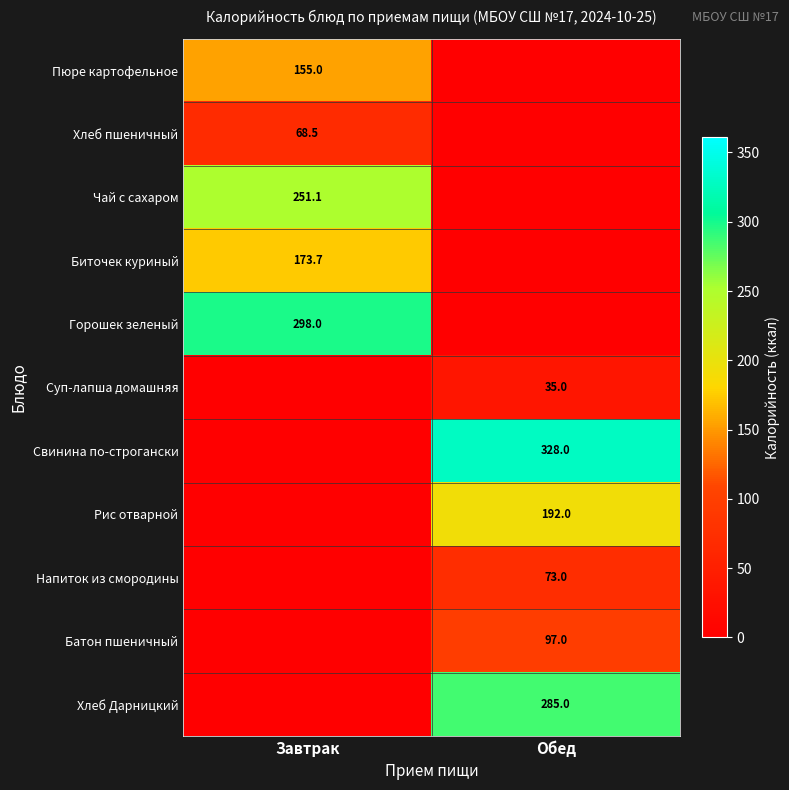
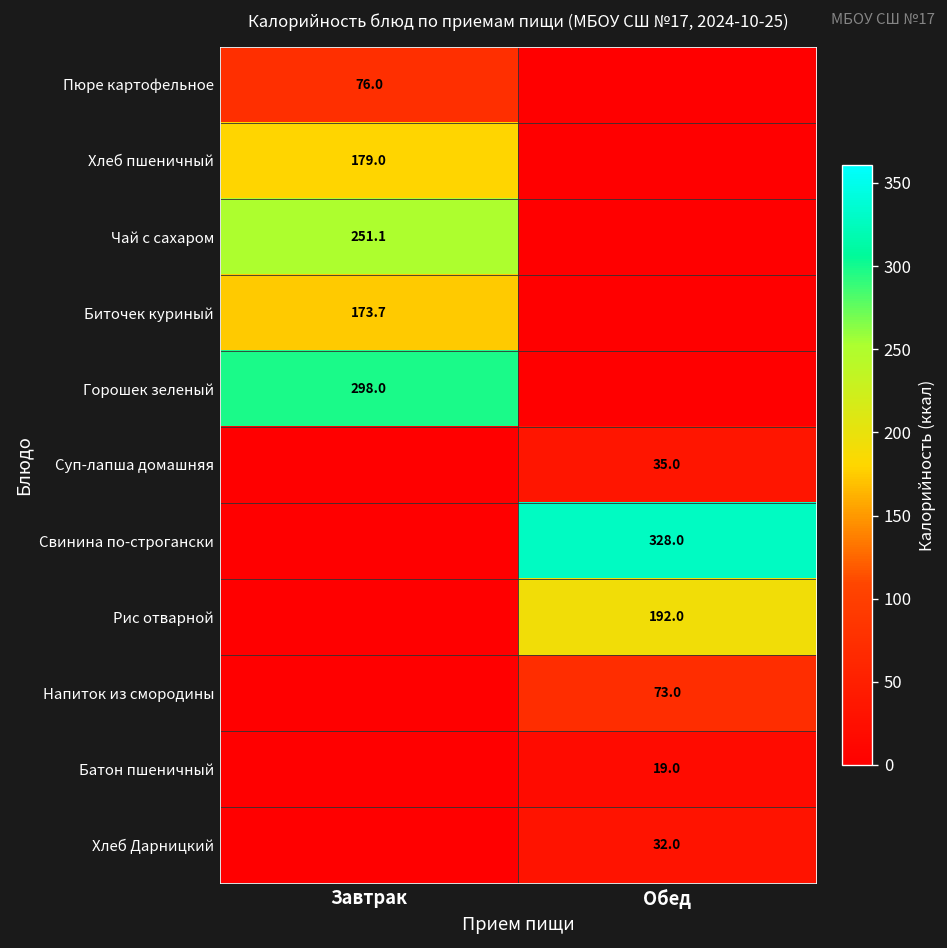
Пюре картофельное, Завтрак: 155.0 -> 76.0
Хлеб пшеничный, Завтрак: 68.5 -> 179.0
Батон пшеничный, Обед: 97.0 -> 19.0
Хлеб Дарницкий, Обед: 285.0 -> 32.0
